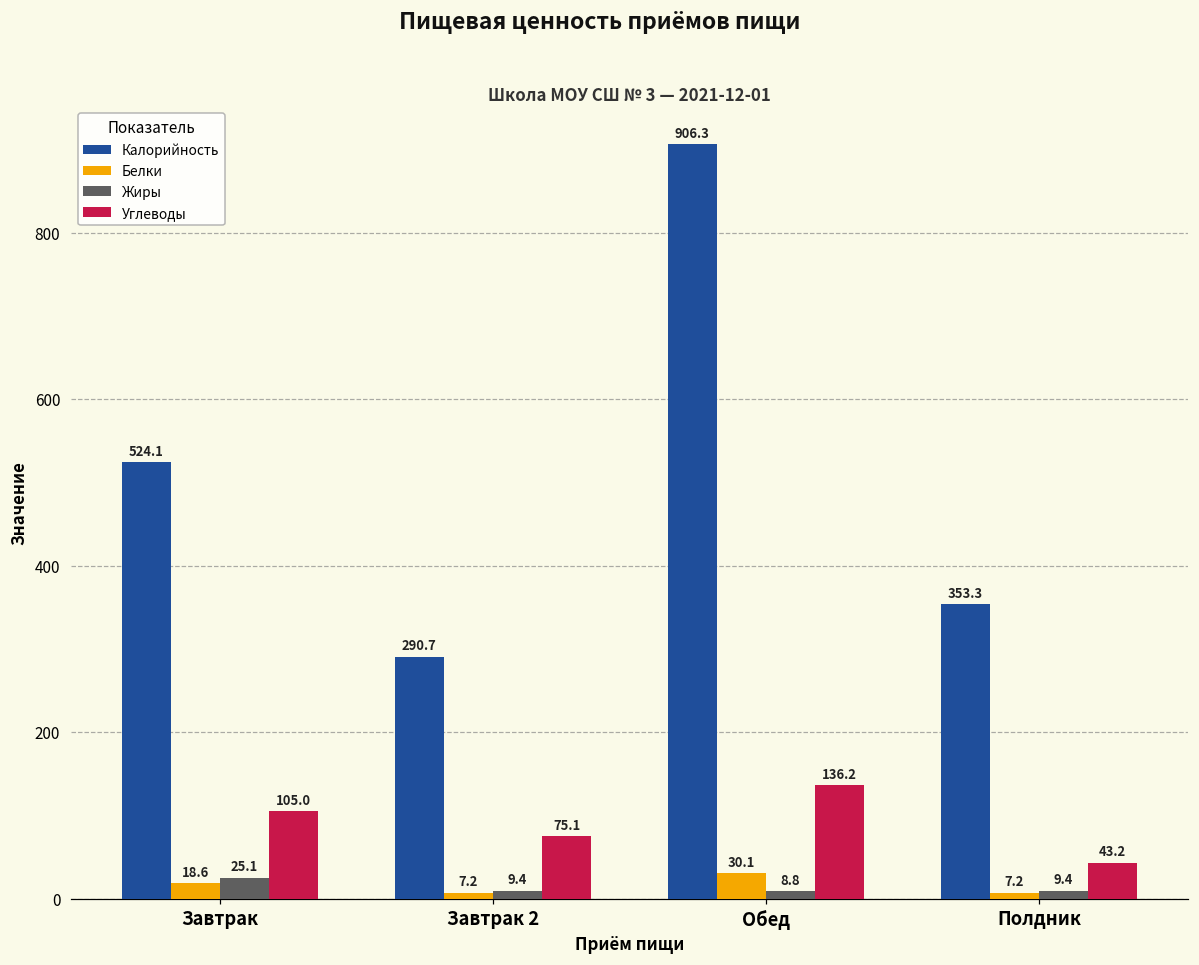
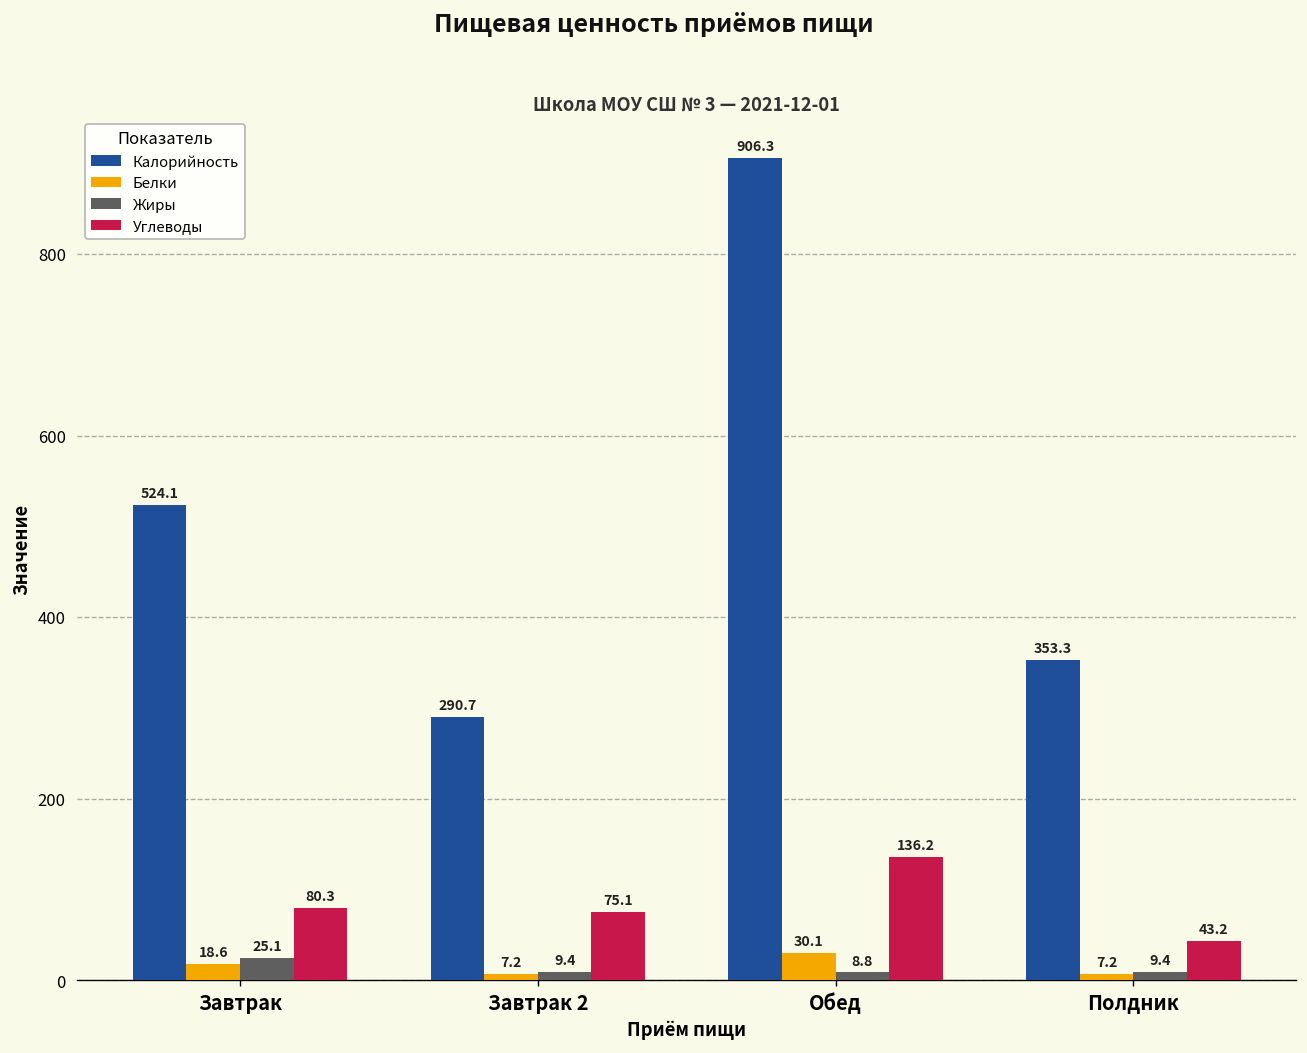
Углеводы, Завтрак: 105.0 -> 80.3
